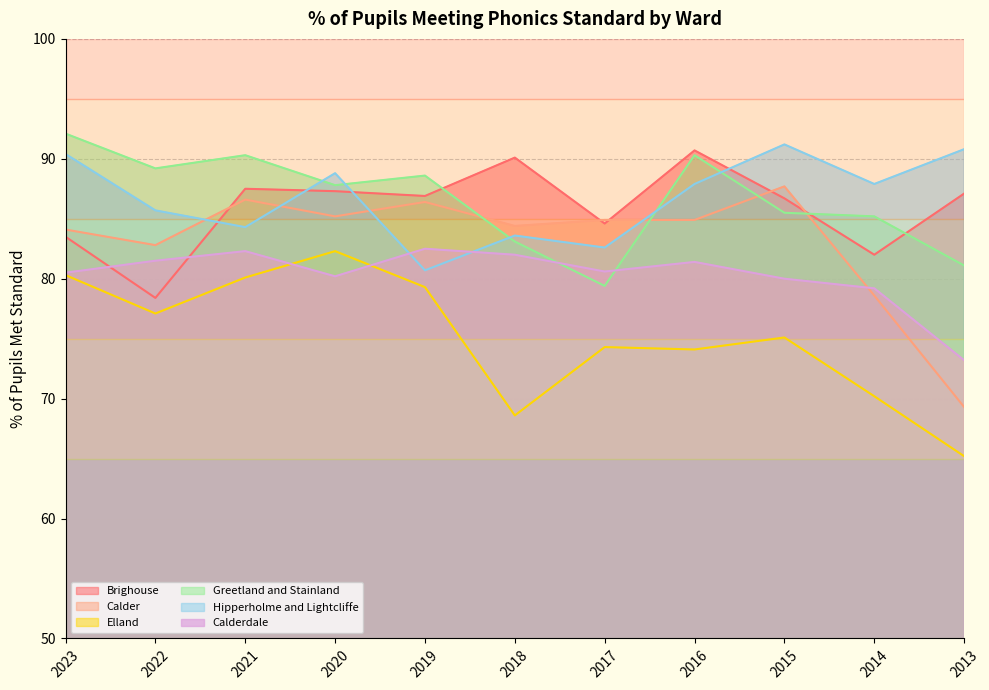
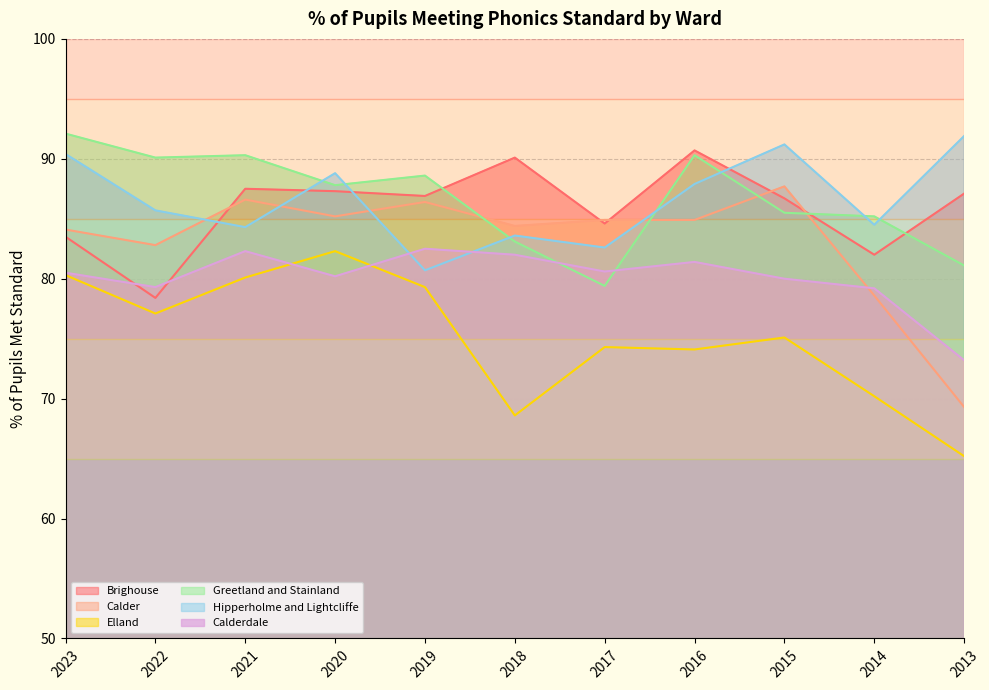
Greetland and Stainland, 2022: 89.2 -> 90.1
Calderdale, 2022: 81.5 -> 79.3
Hipperholme and Lightcliffe, 2014: 87.9 -> 84.5
Hipperholme and Lightcliffe, 2013: 90.8 -> 91.9
